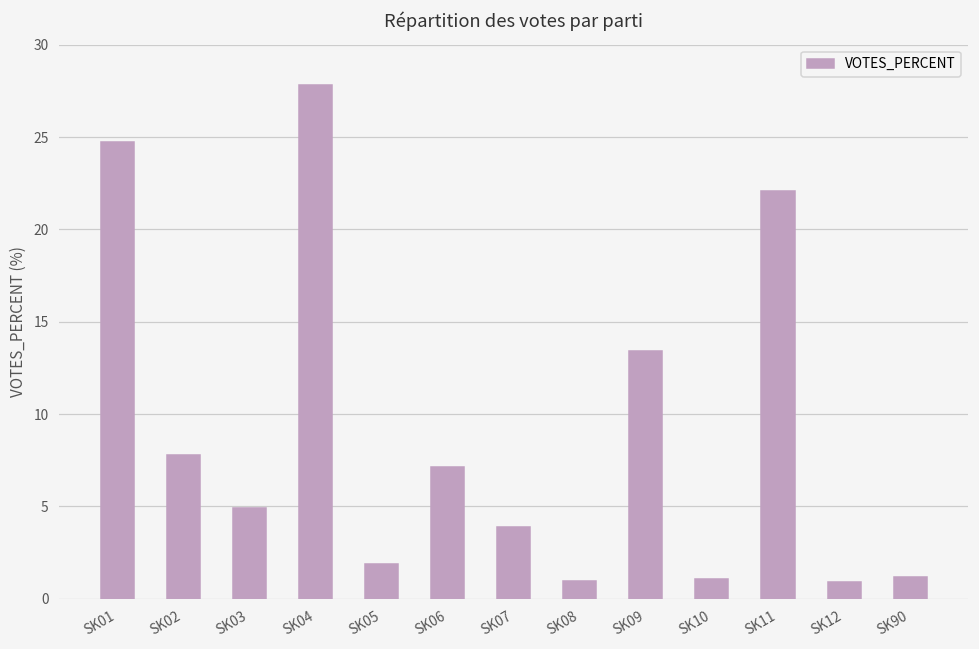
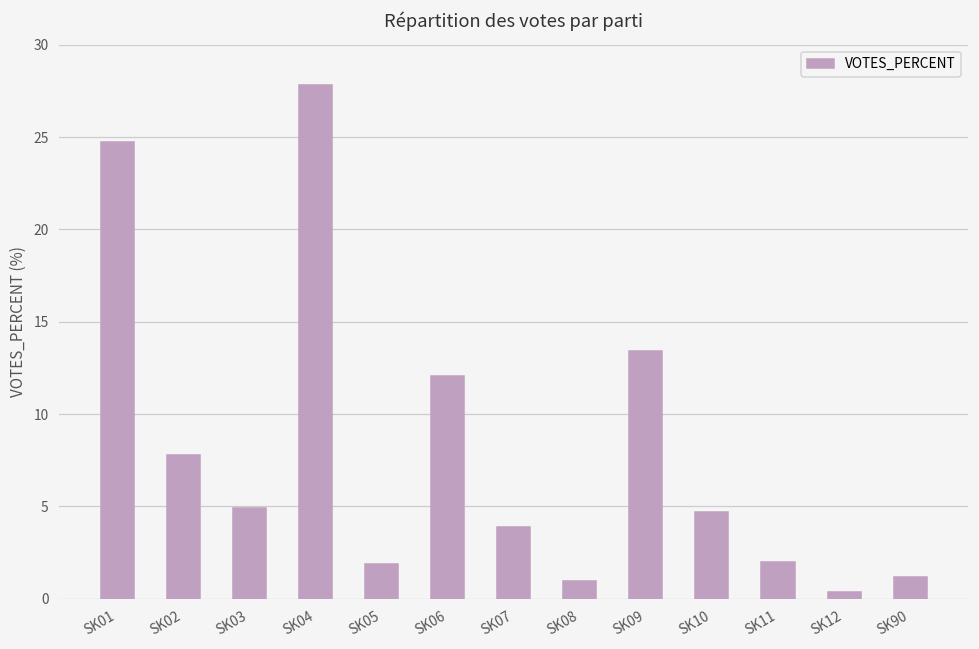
SK06: 7.1 -> 12.1
SK10: 1.1 -> 4.7
SK11: 22.1 -> 2.0
SK12: 0.9 -> 0.4
